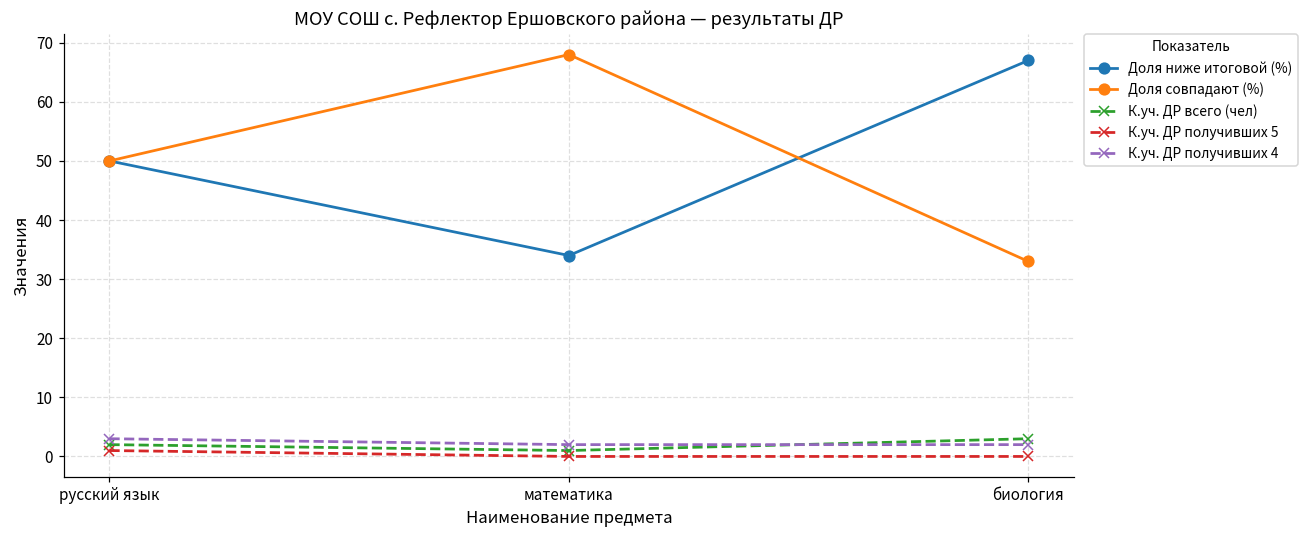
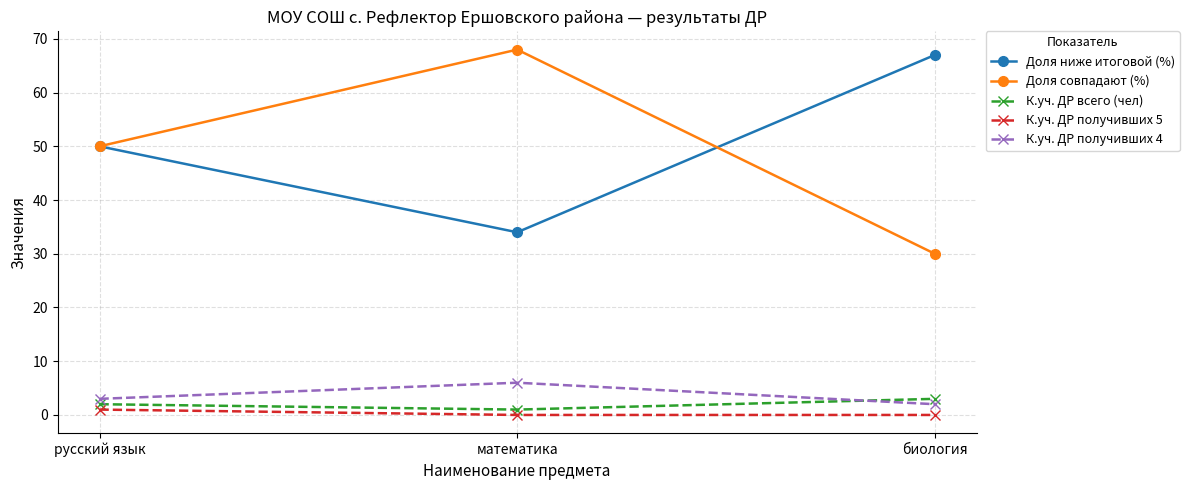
К.уч. ДР получивших 4, математика: 2 -> 6
Доля совпадают (%), биология: 33 -> 30
